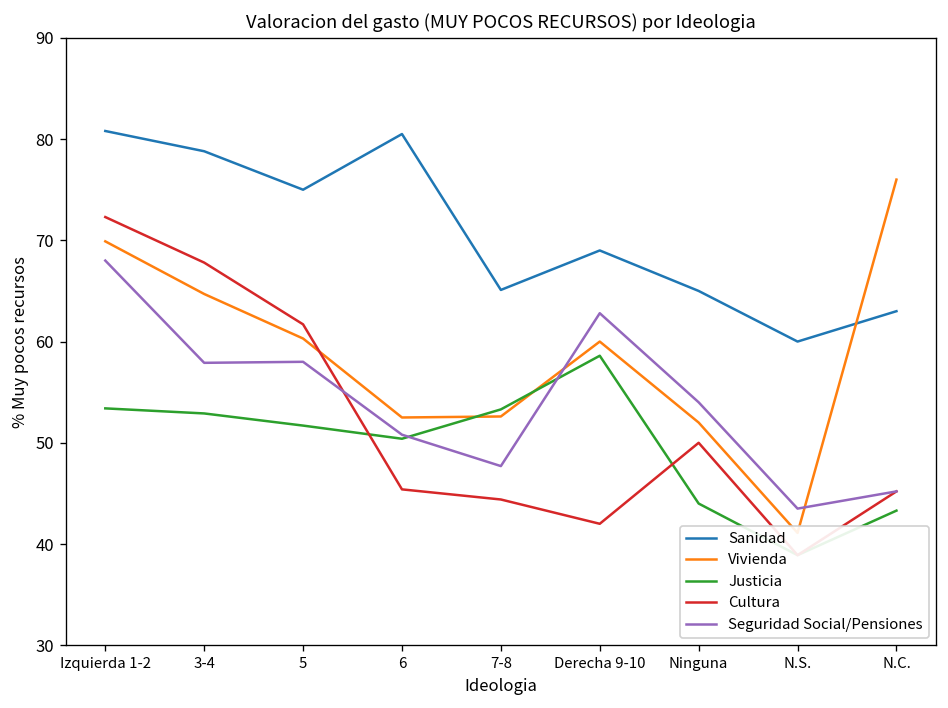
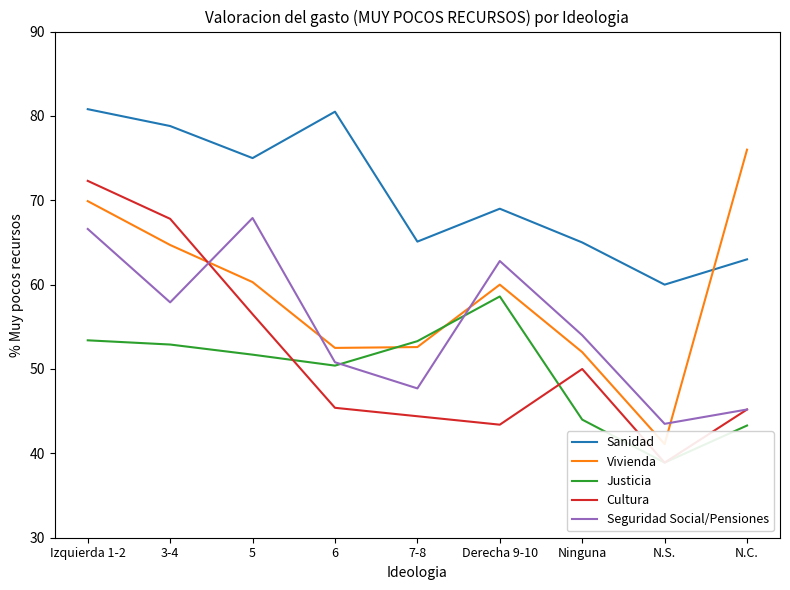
Seguridad Social/Pensiones, Izquierda 1-2: 68 -> 67
Cultura, 5: 62 -> 57
Seguridad Social/Pensiones, 5: 58 -> 68
Cultura, Derecha 9-10: 42 -> 43
